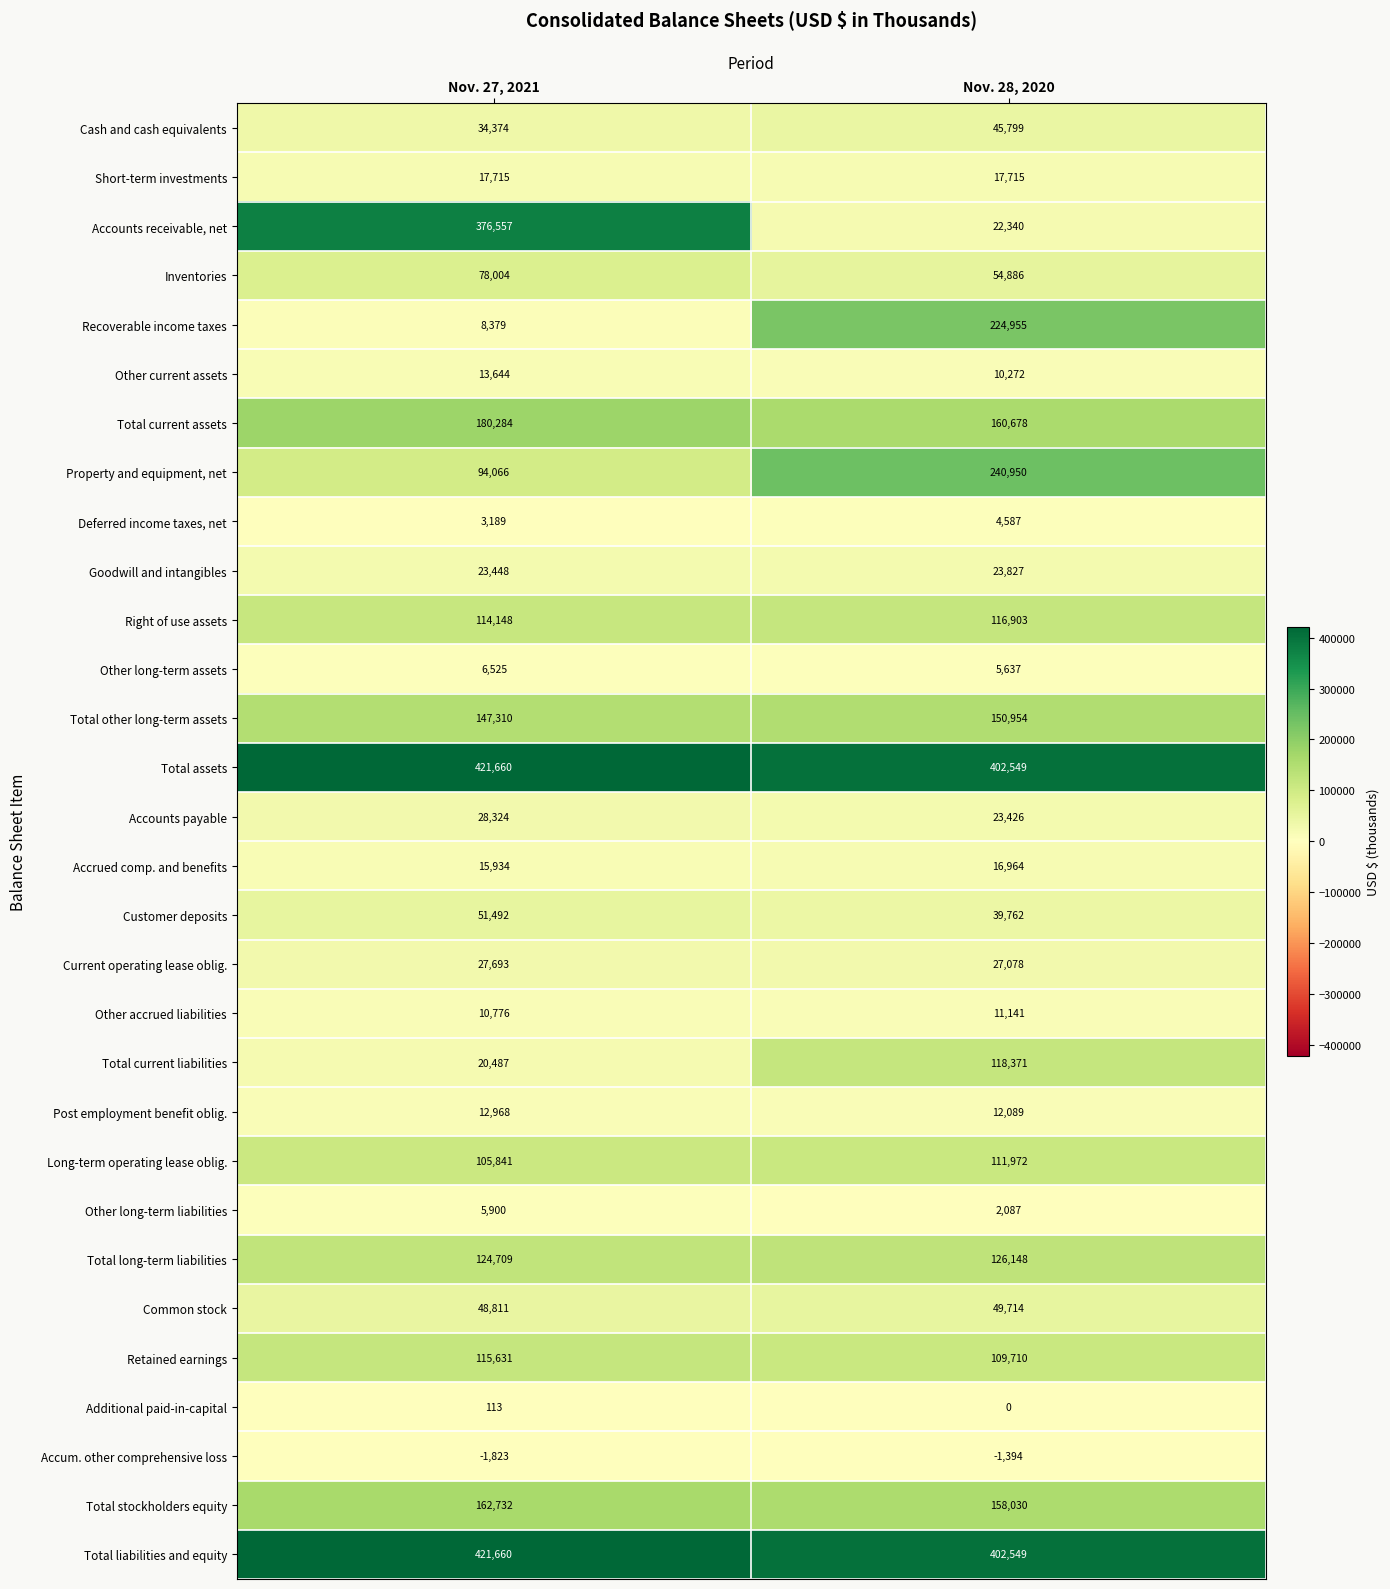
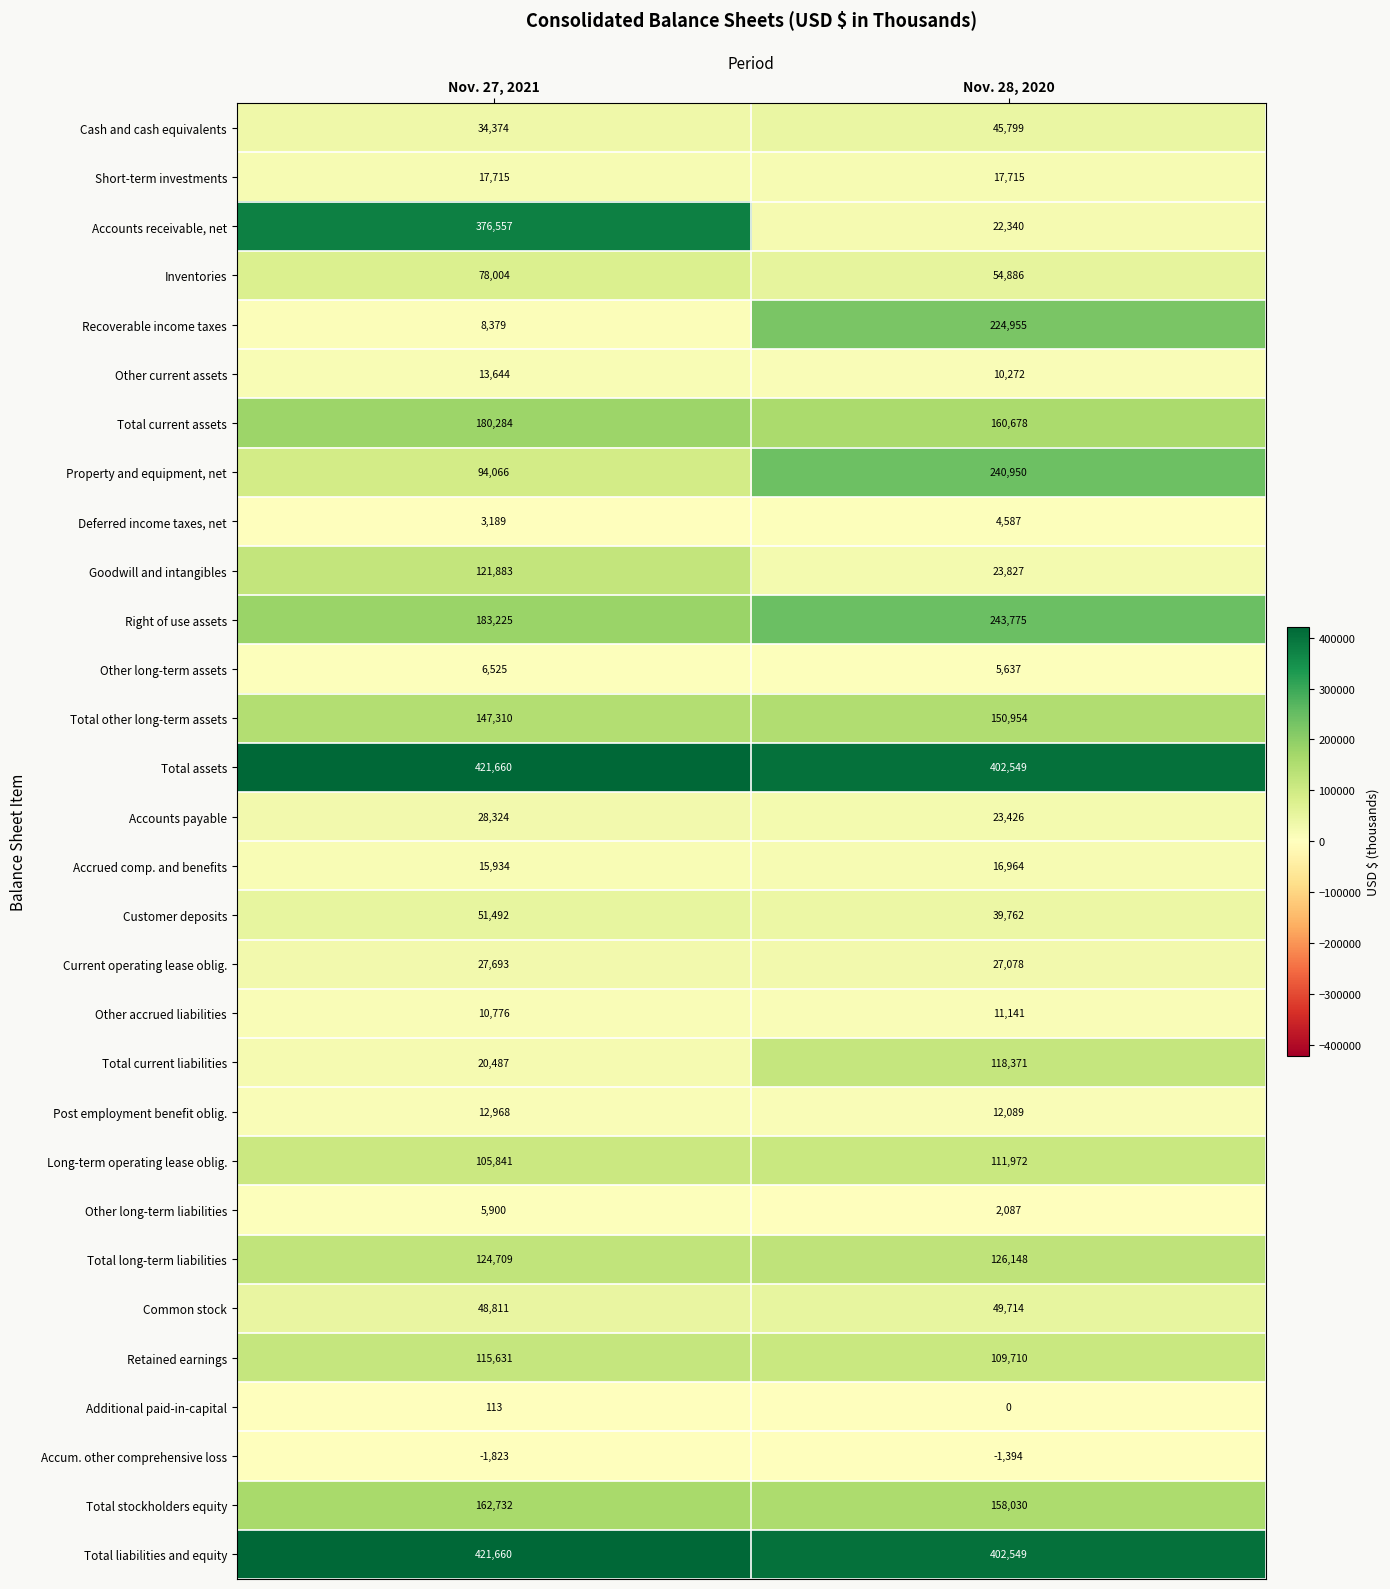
Goodwill and intangibles, Nov. 27, 2021: 23,448 -> 121,883
Right of use assets, Nov. 27, 2021: 114,148 -> 183,225
Right of use assets, Nov. 28, 2020: 116,903 -> 243,775
